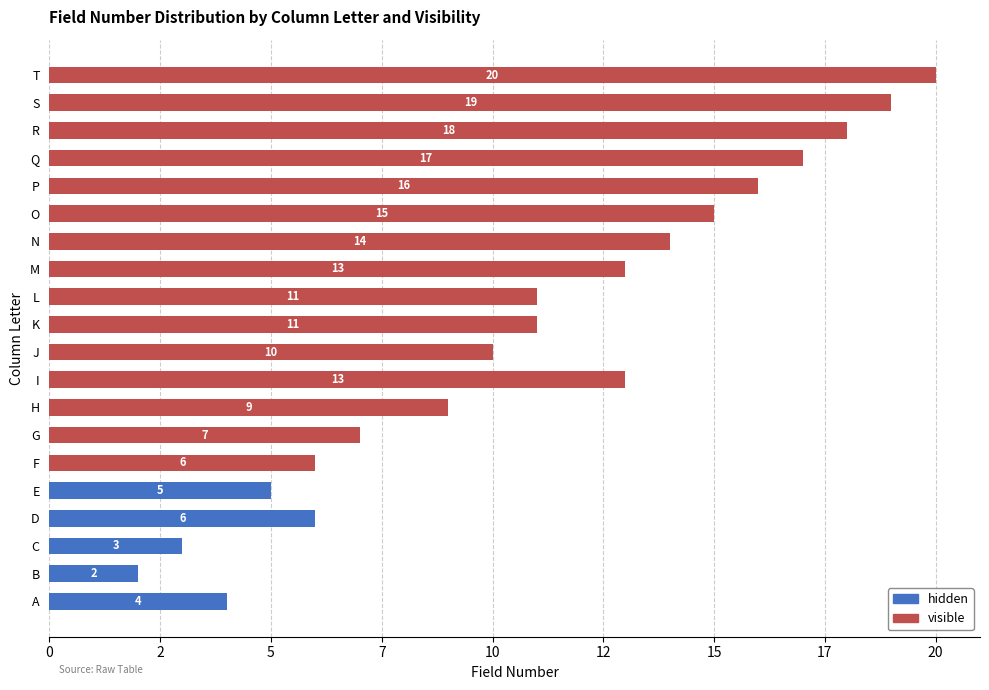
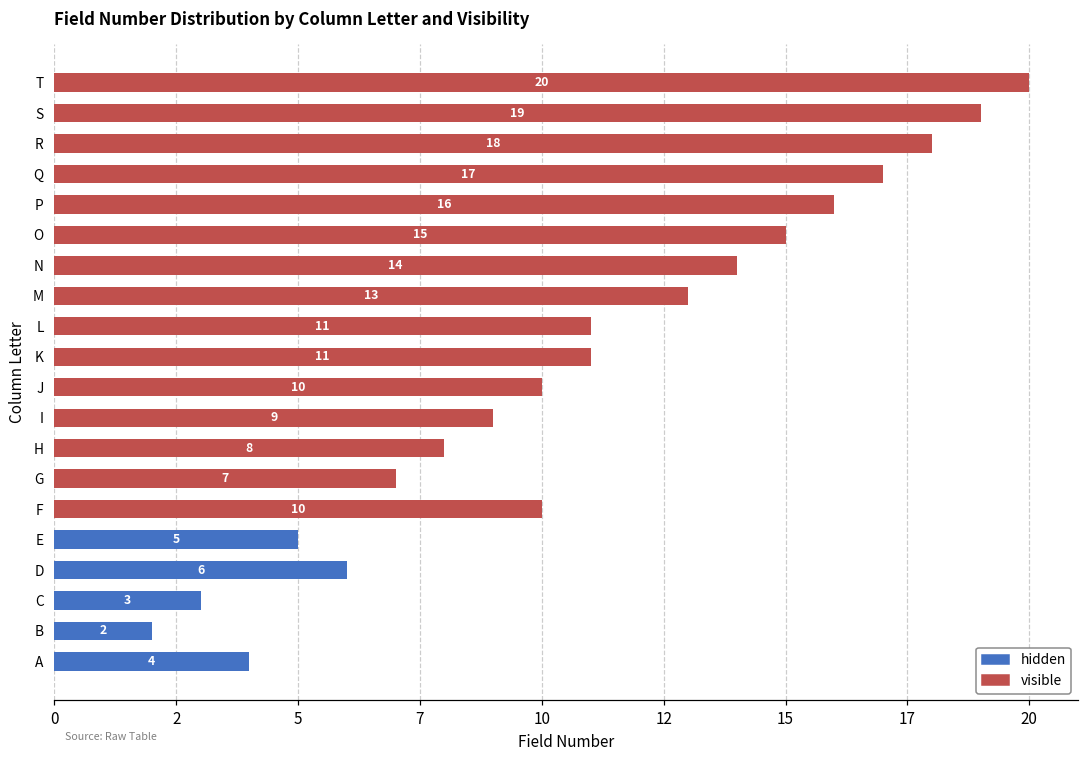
visible, I: 13 -> 9
visible, H: 9 -> 8
visible, F: 6 -> 10
